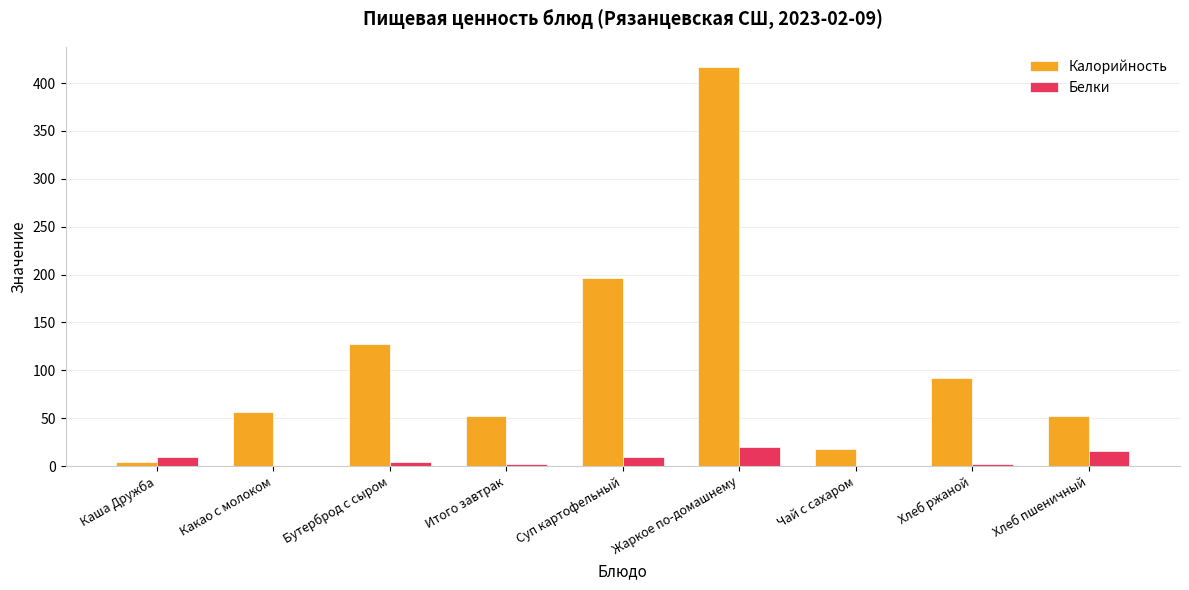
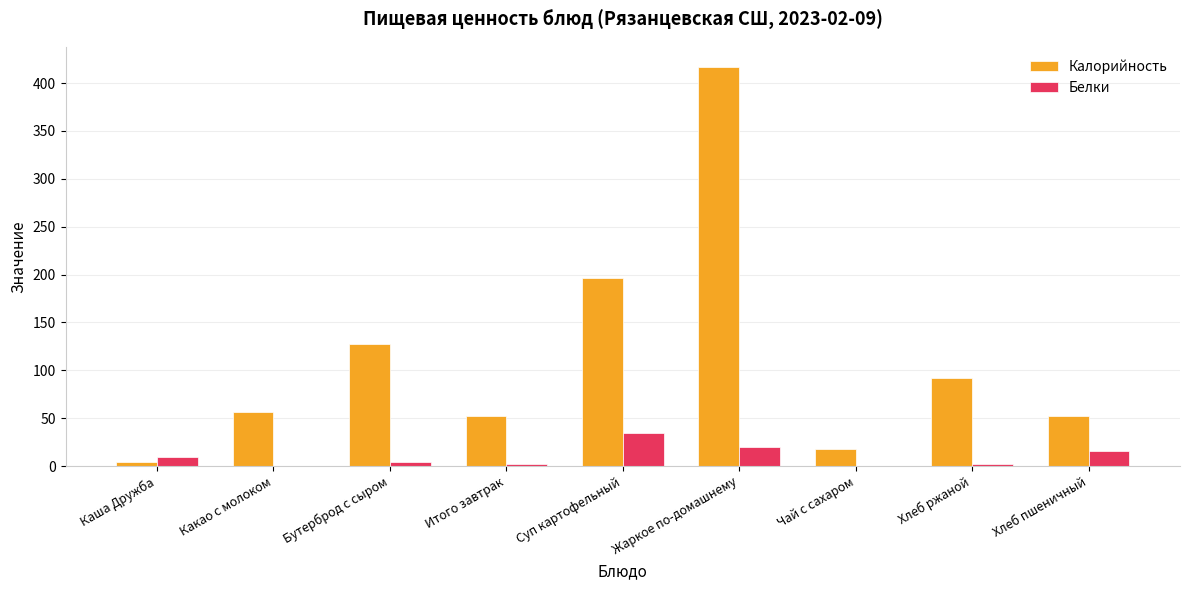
Белки, Суп картофельный: 10 -> 30
